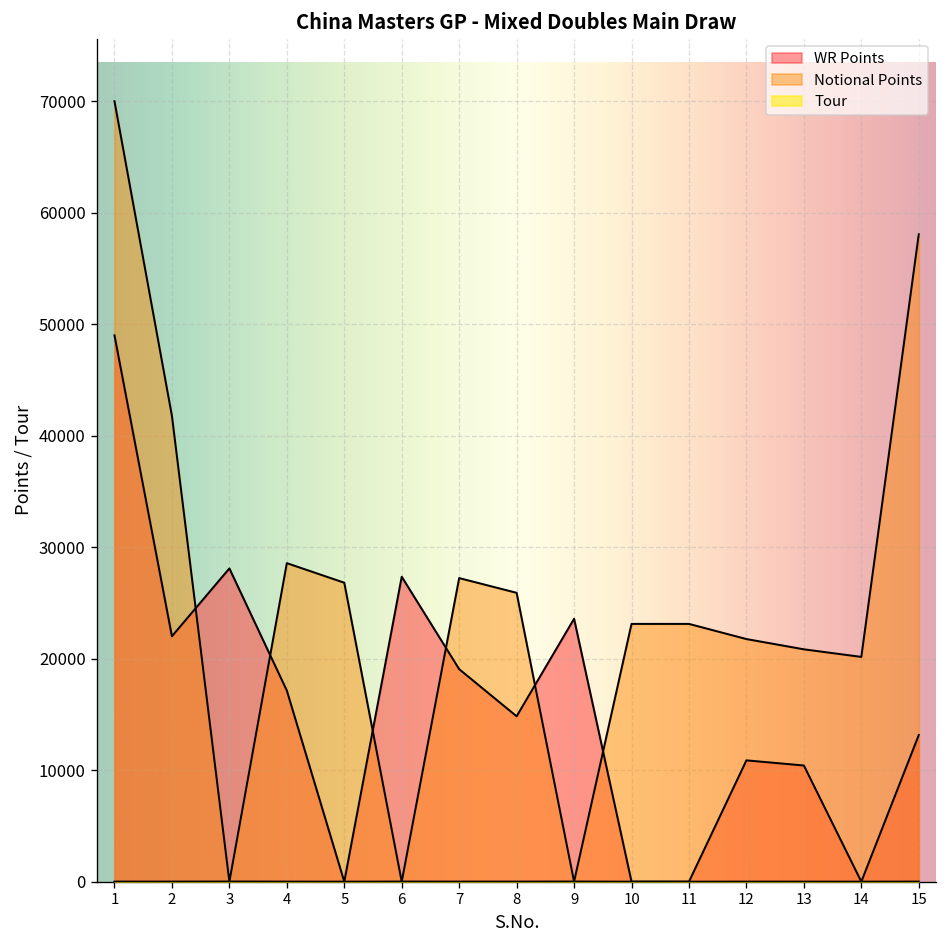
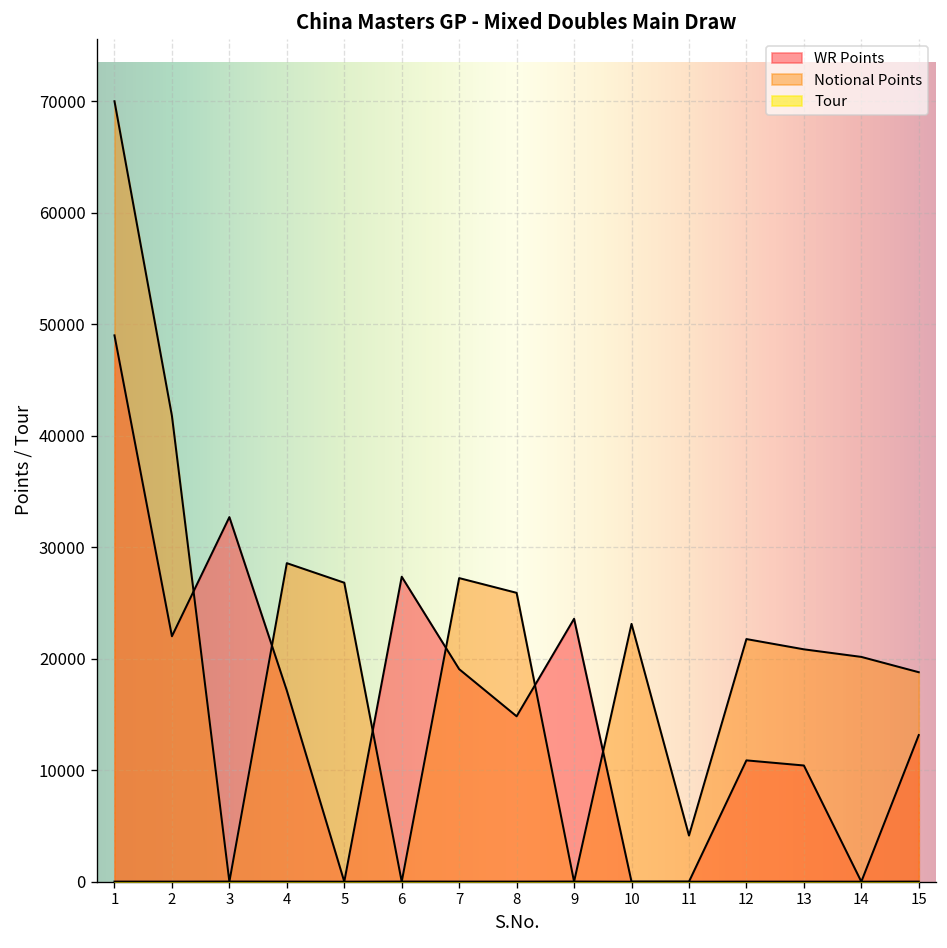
WR Points, 3: 28000 -> 33000
Notional Points, 11: 23000 -> 4000
Notional Points, 15: 58000 -> 19000
